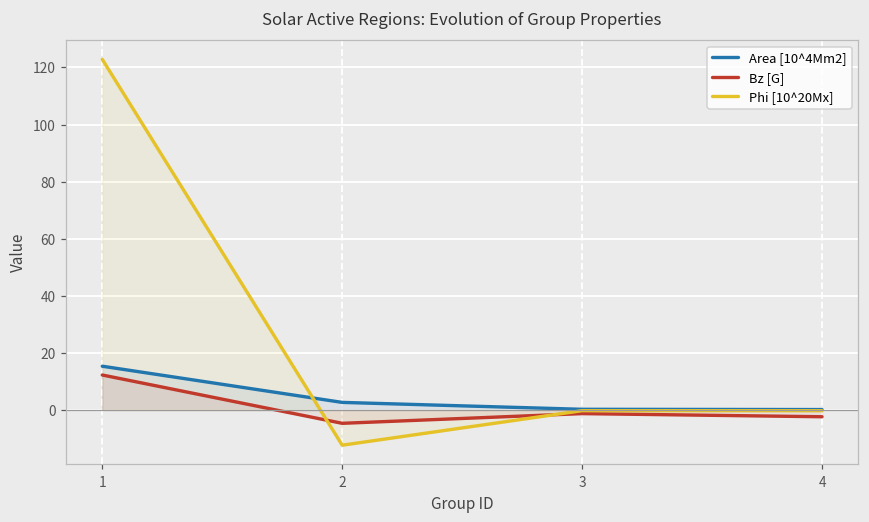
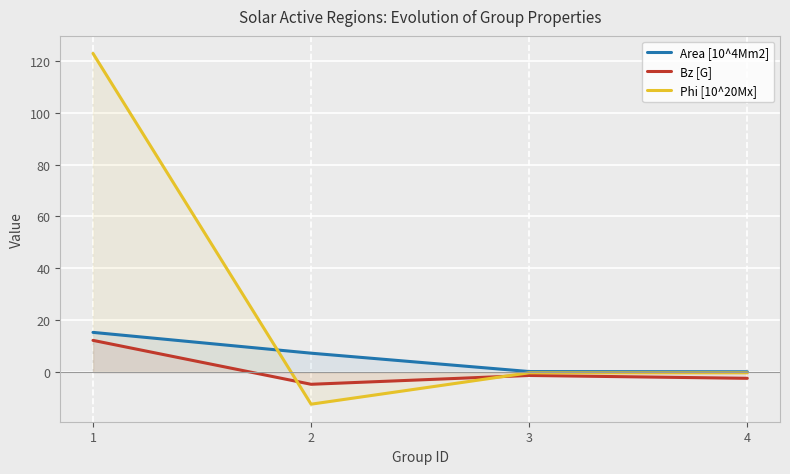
Area [10^4Mm2], 2: 3 -> 7
